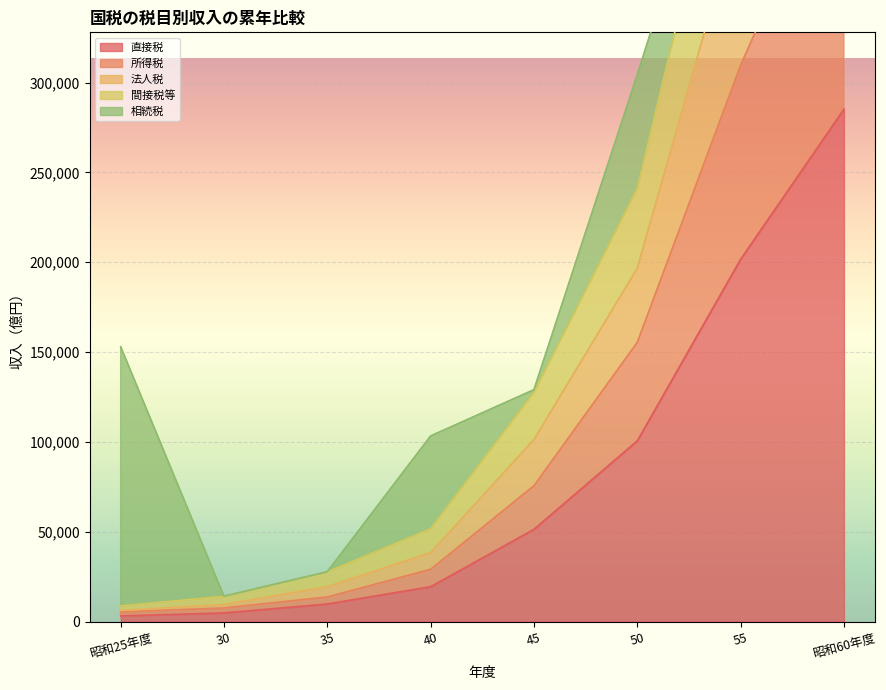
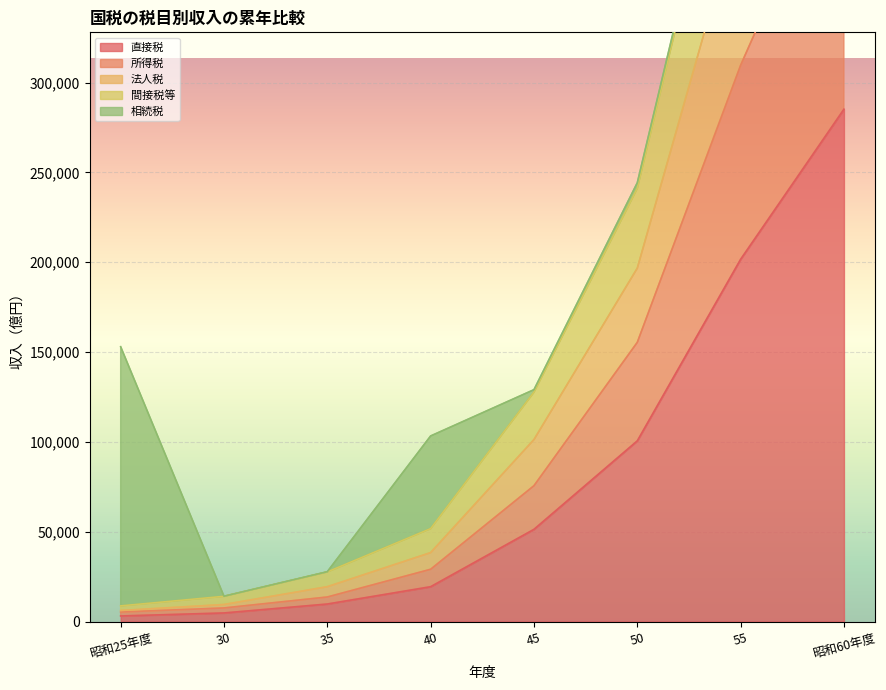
相続税, 50: 63,000 -> 3,000
